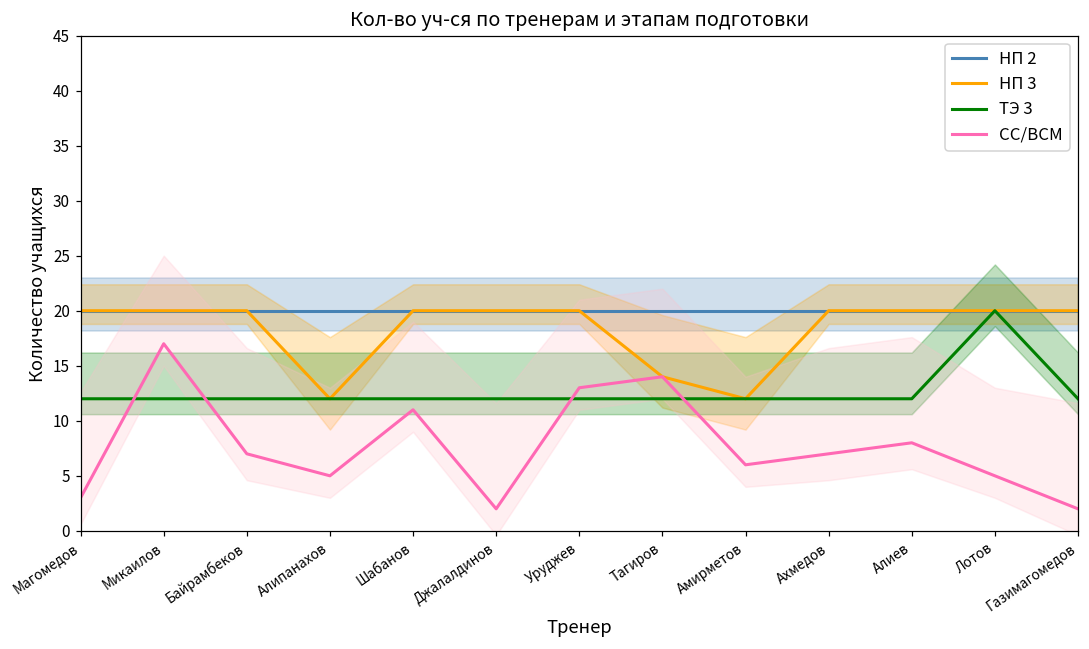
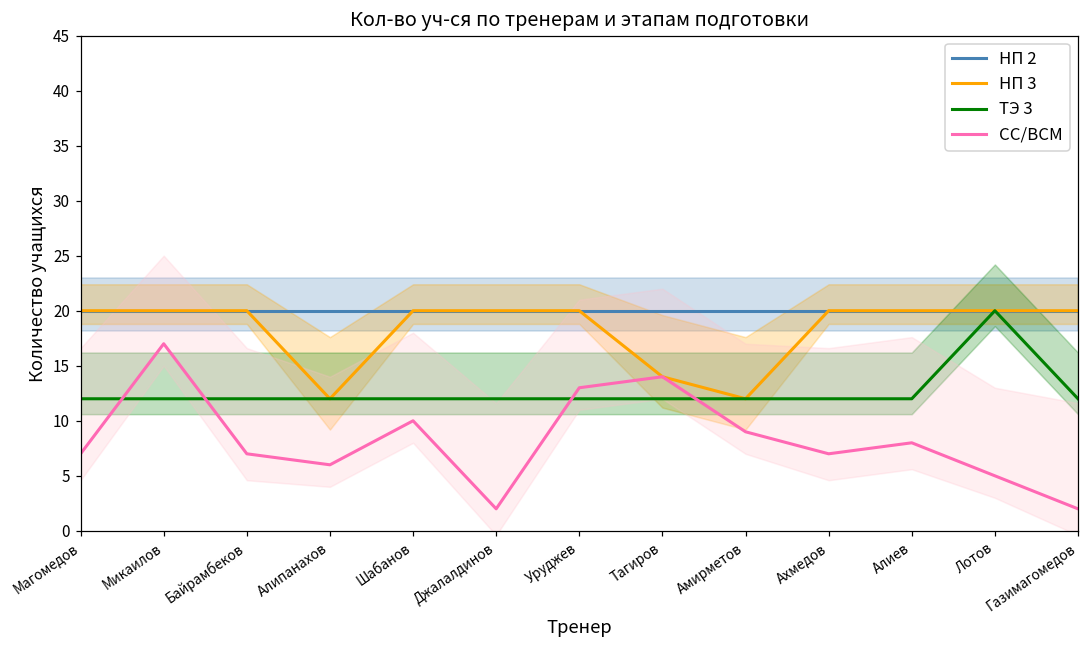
СС/ВСМ, Магомедов: 3 -> 7
СС/ВСМ, Алипанахов: 5 -> 6
СС/ВСМ, Шабанов: 11 -> 10
СС/ВСМ, Амирметов: 6 -> 9
